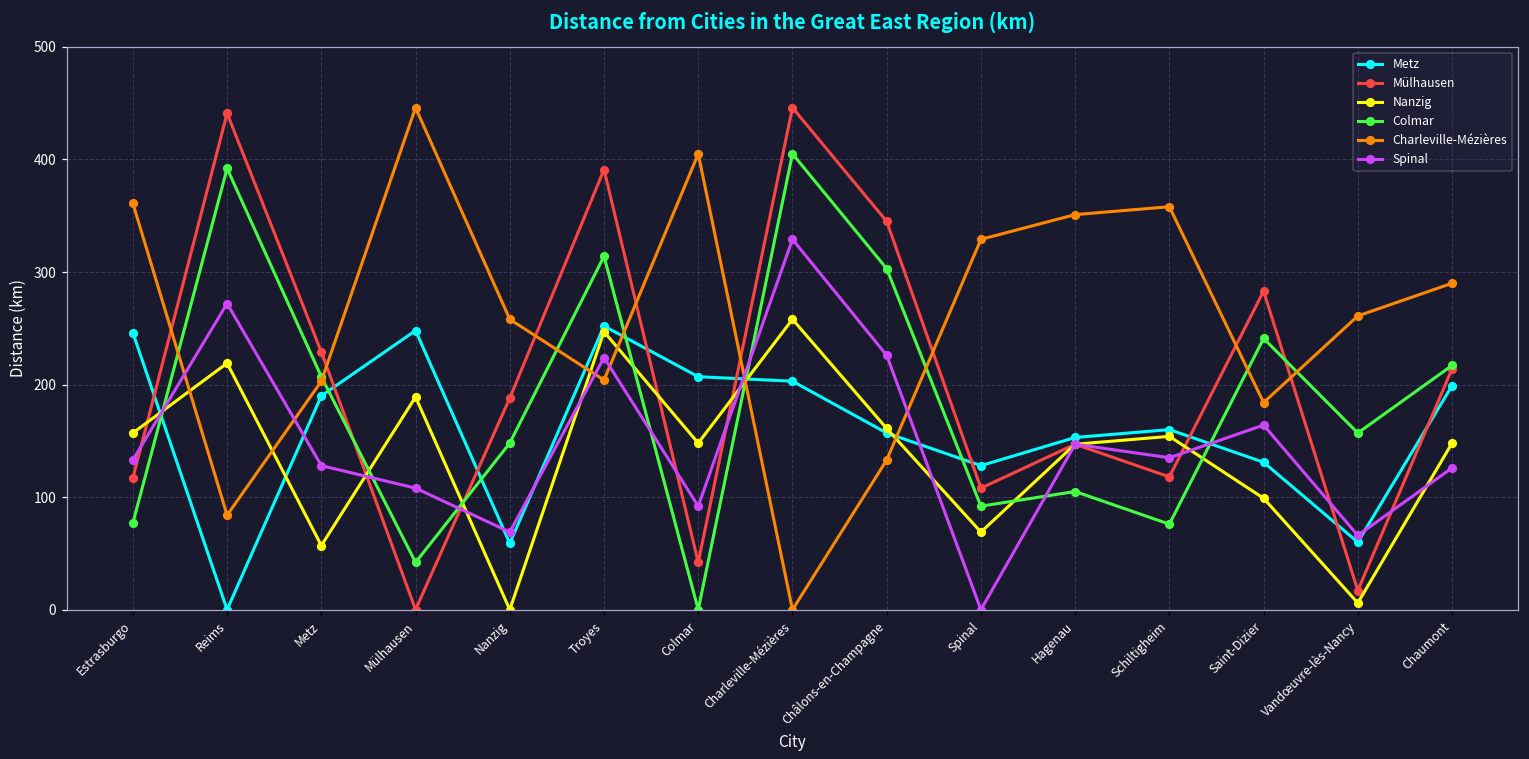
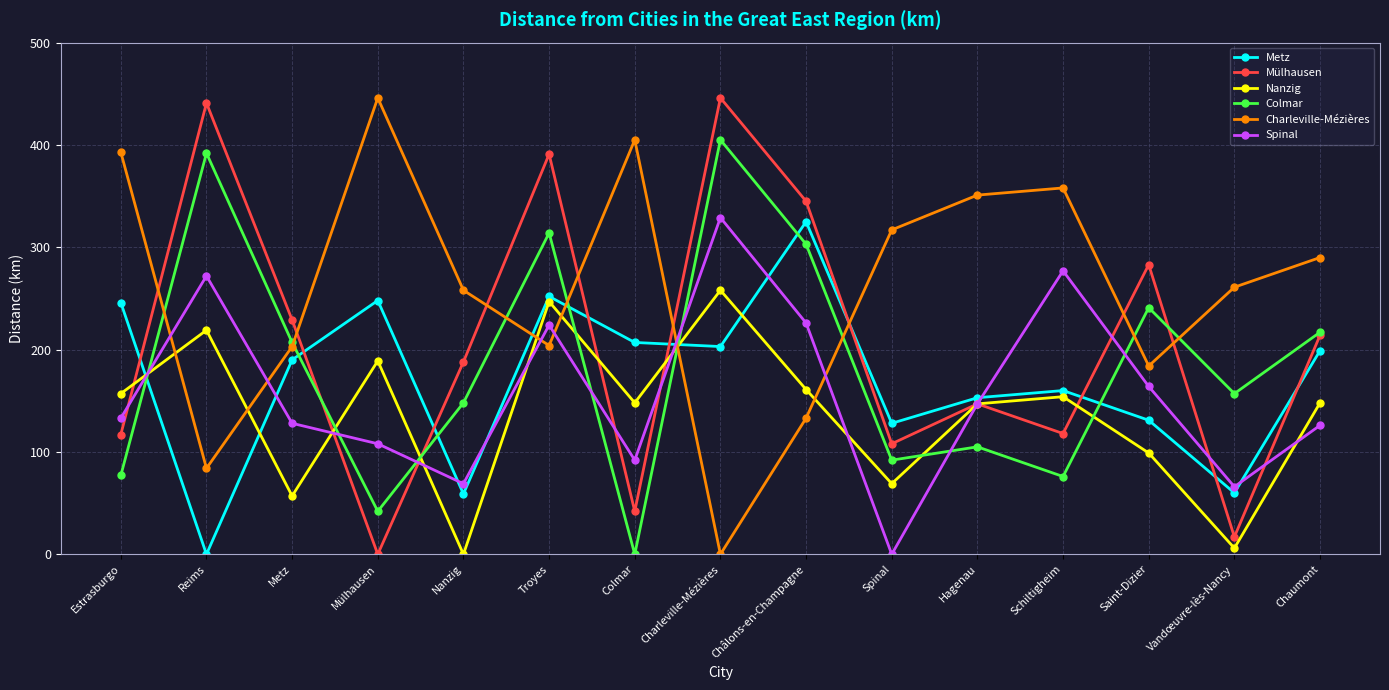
Charleville-Mézières, Estrasburgo: 361 -> 393
Metz, Châlons-en-Champagne: 157 -> 325
Charleville-Mézières, Spinal: 329 -> 317
Spinal, Schiltigheim: 135 -> 277
